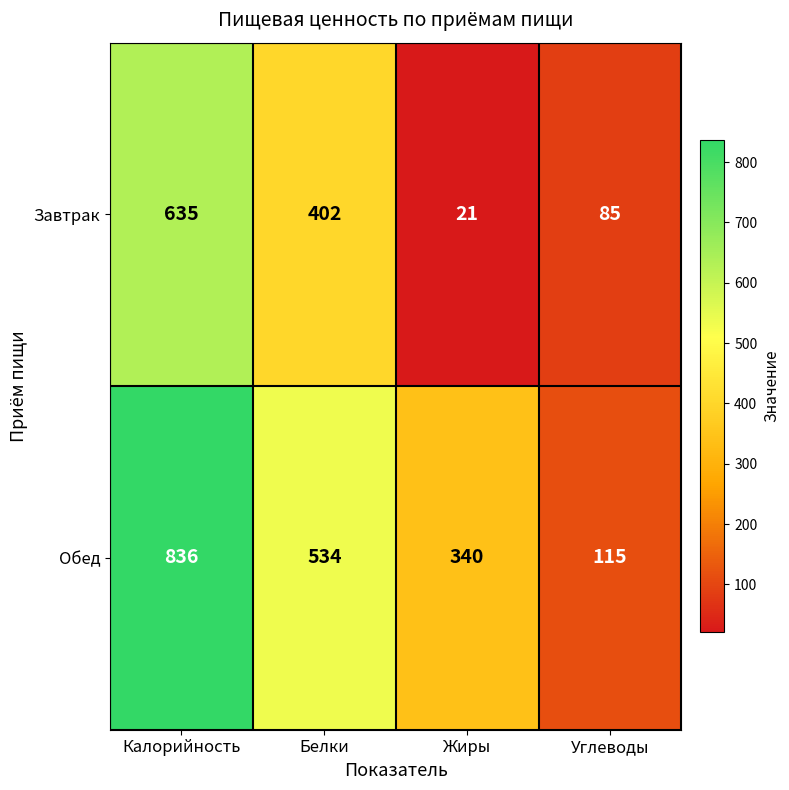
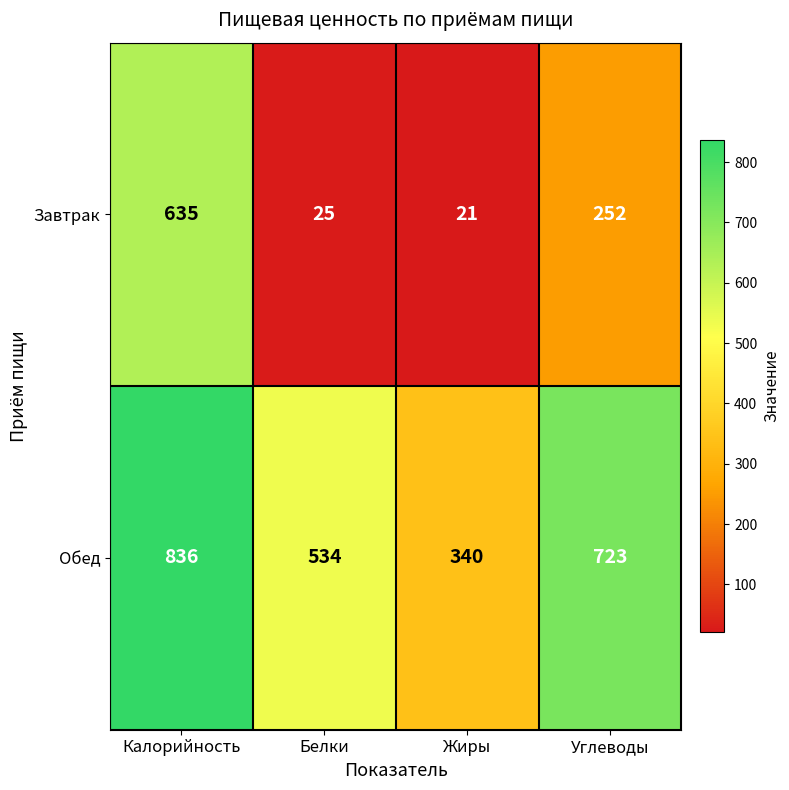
Завтрак, Белки: 402 -> 25
Завтрак, Углеводы: 85 -> 252
Обед, Углеводы: 115 -> 723
